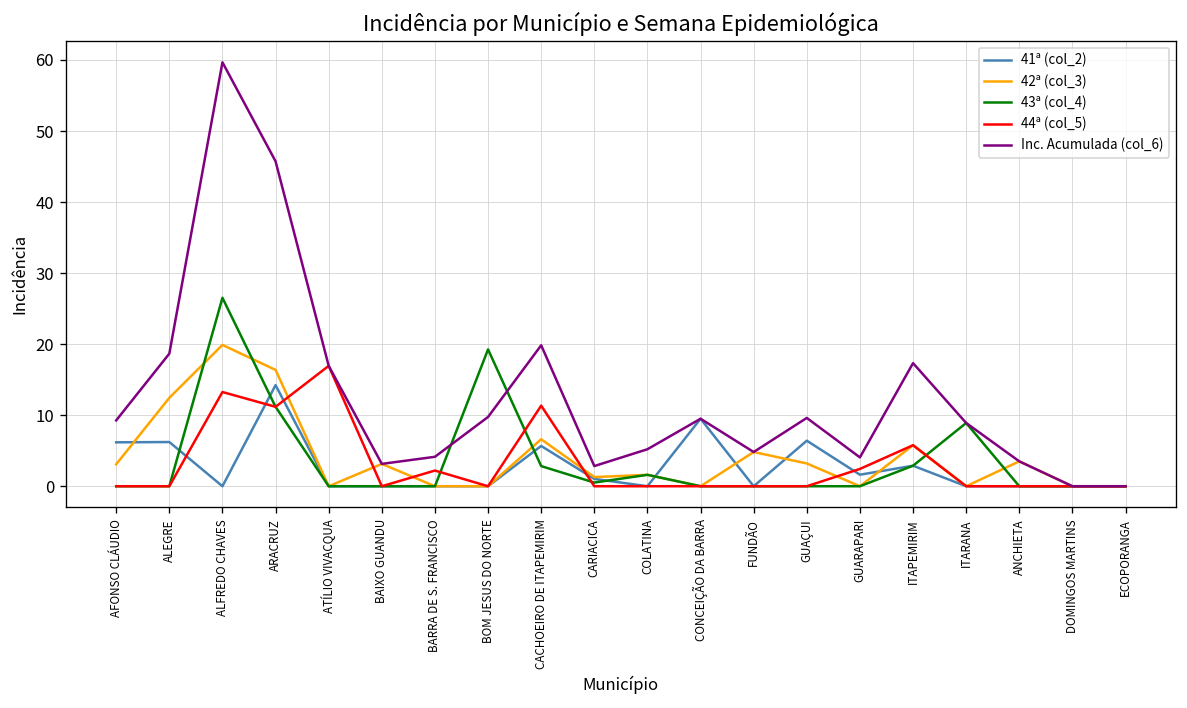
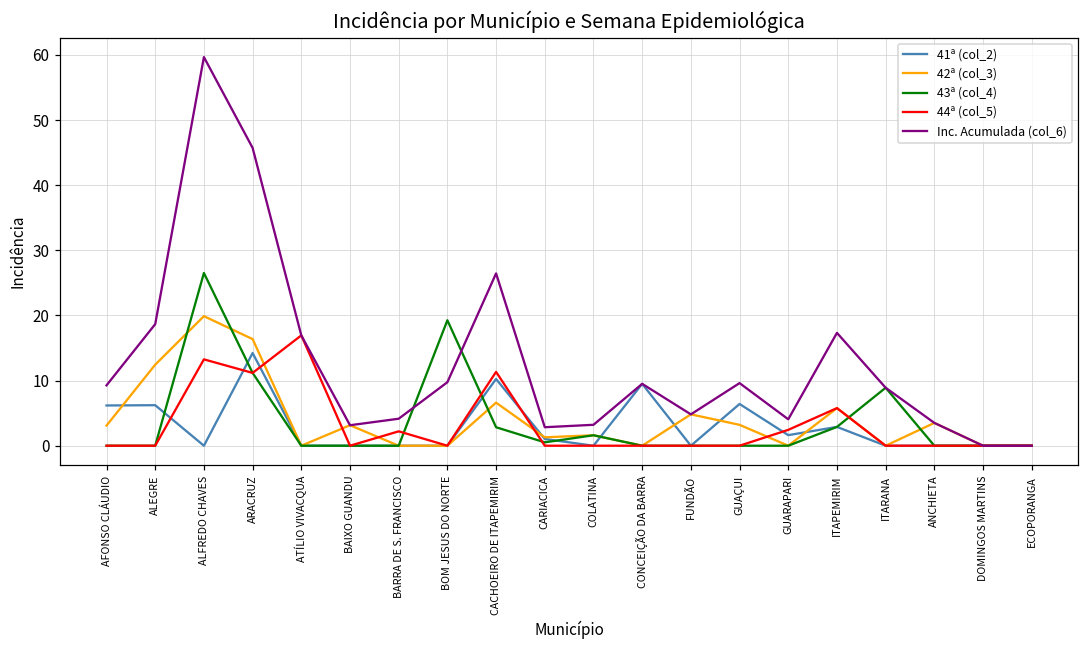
41ª (col_2), CACHOEIRO DE ITAPEMIRIM: 6 -> 10
Inc. Acumulada (col_6), CACHOEIRO DE ITAPEMIRIM: 20 -> 26
Inc. Acumulada (col_6), COLATINA: 5 -> 3
